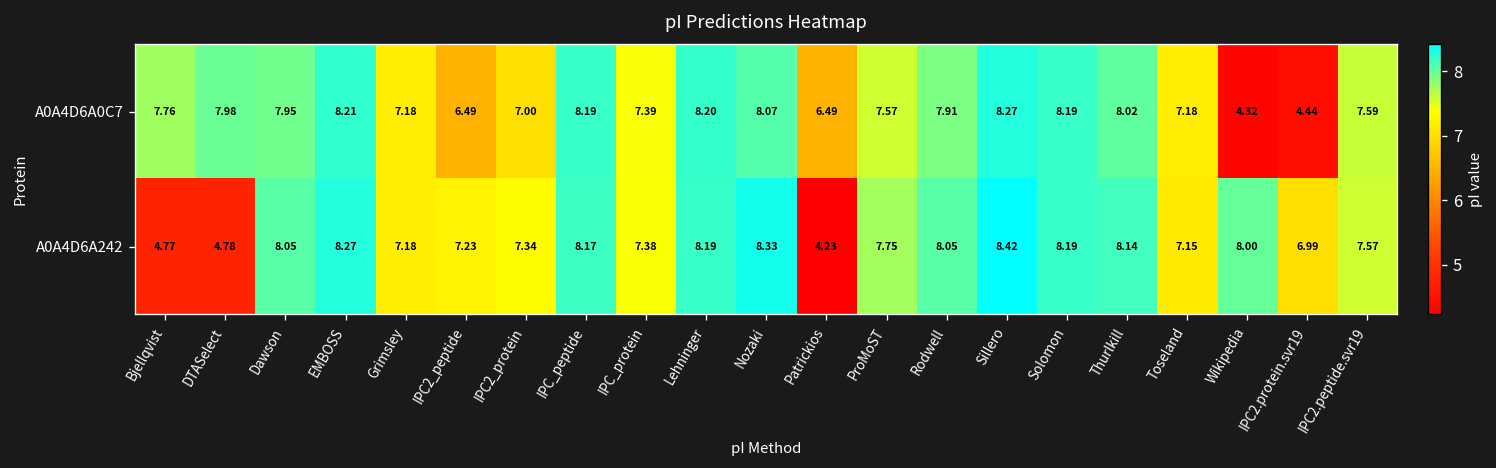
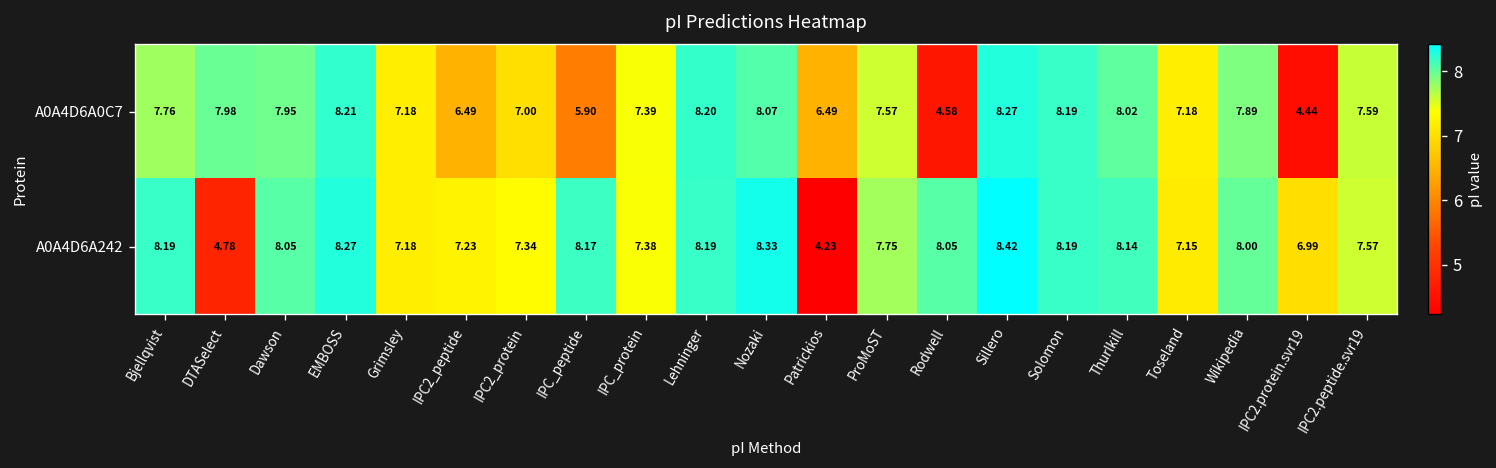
A0A4D6A0C7, IPC_peptide: 8.19 -> 5.90
A0A4D6A0C7, Rodwell: 7.91 -> 4.58
A0A4D6A0C7, Wikipedia: 4.32 -> 7.89
A0A4D6A242, Bjellqvist: 4.77 -> 8.19
